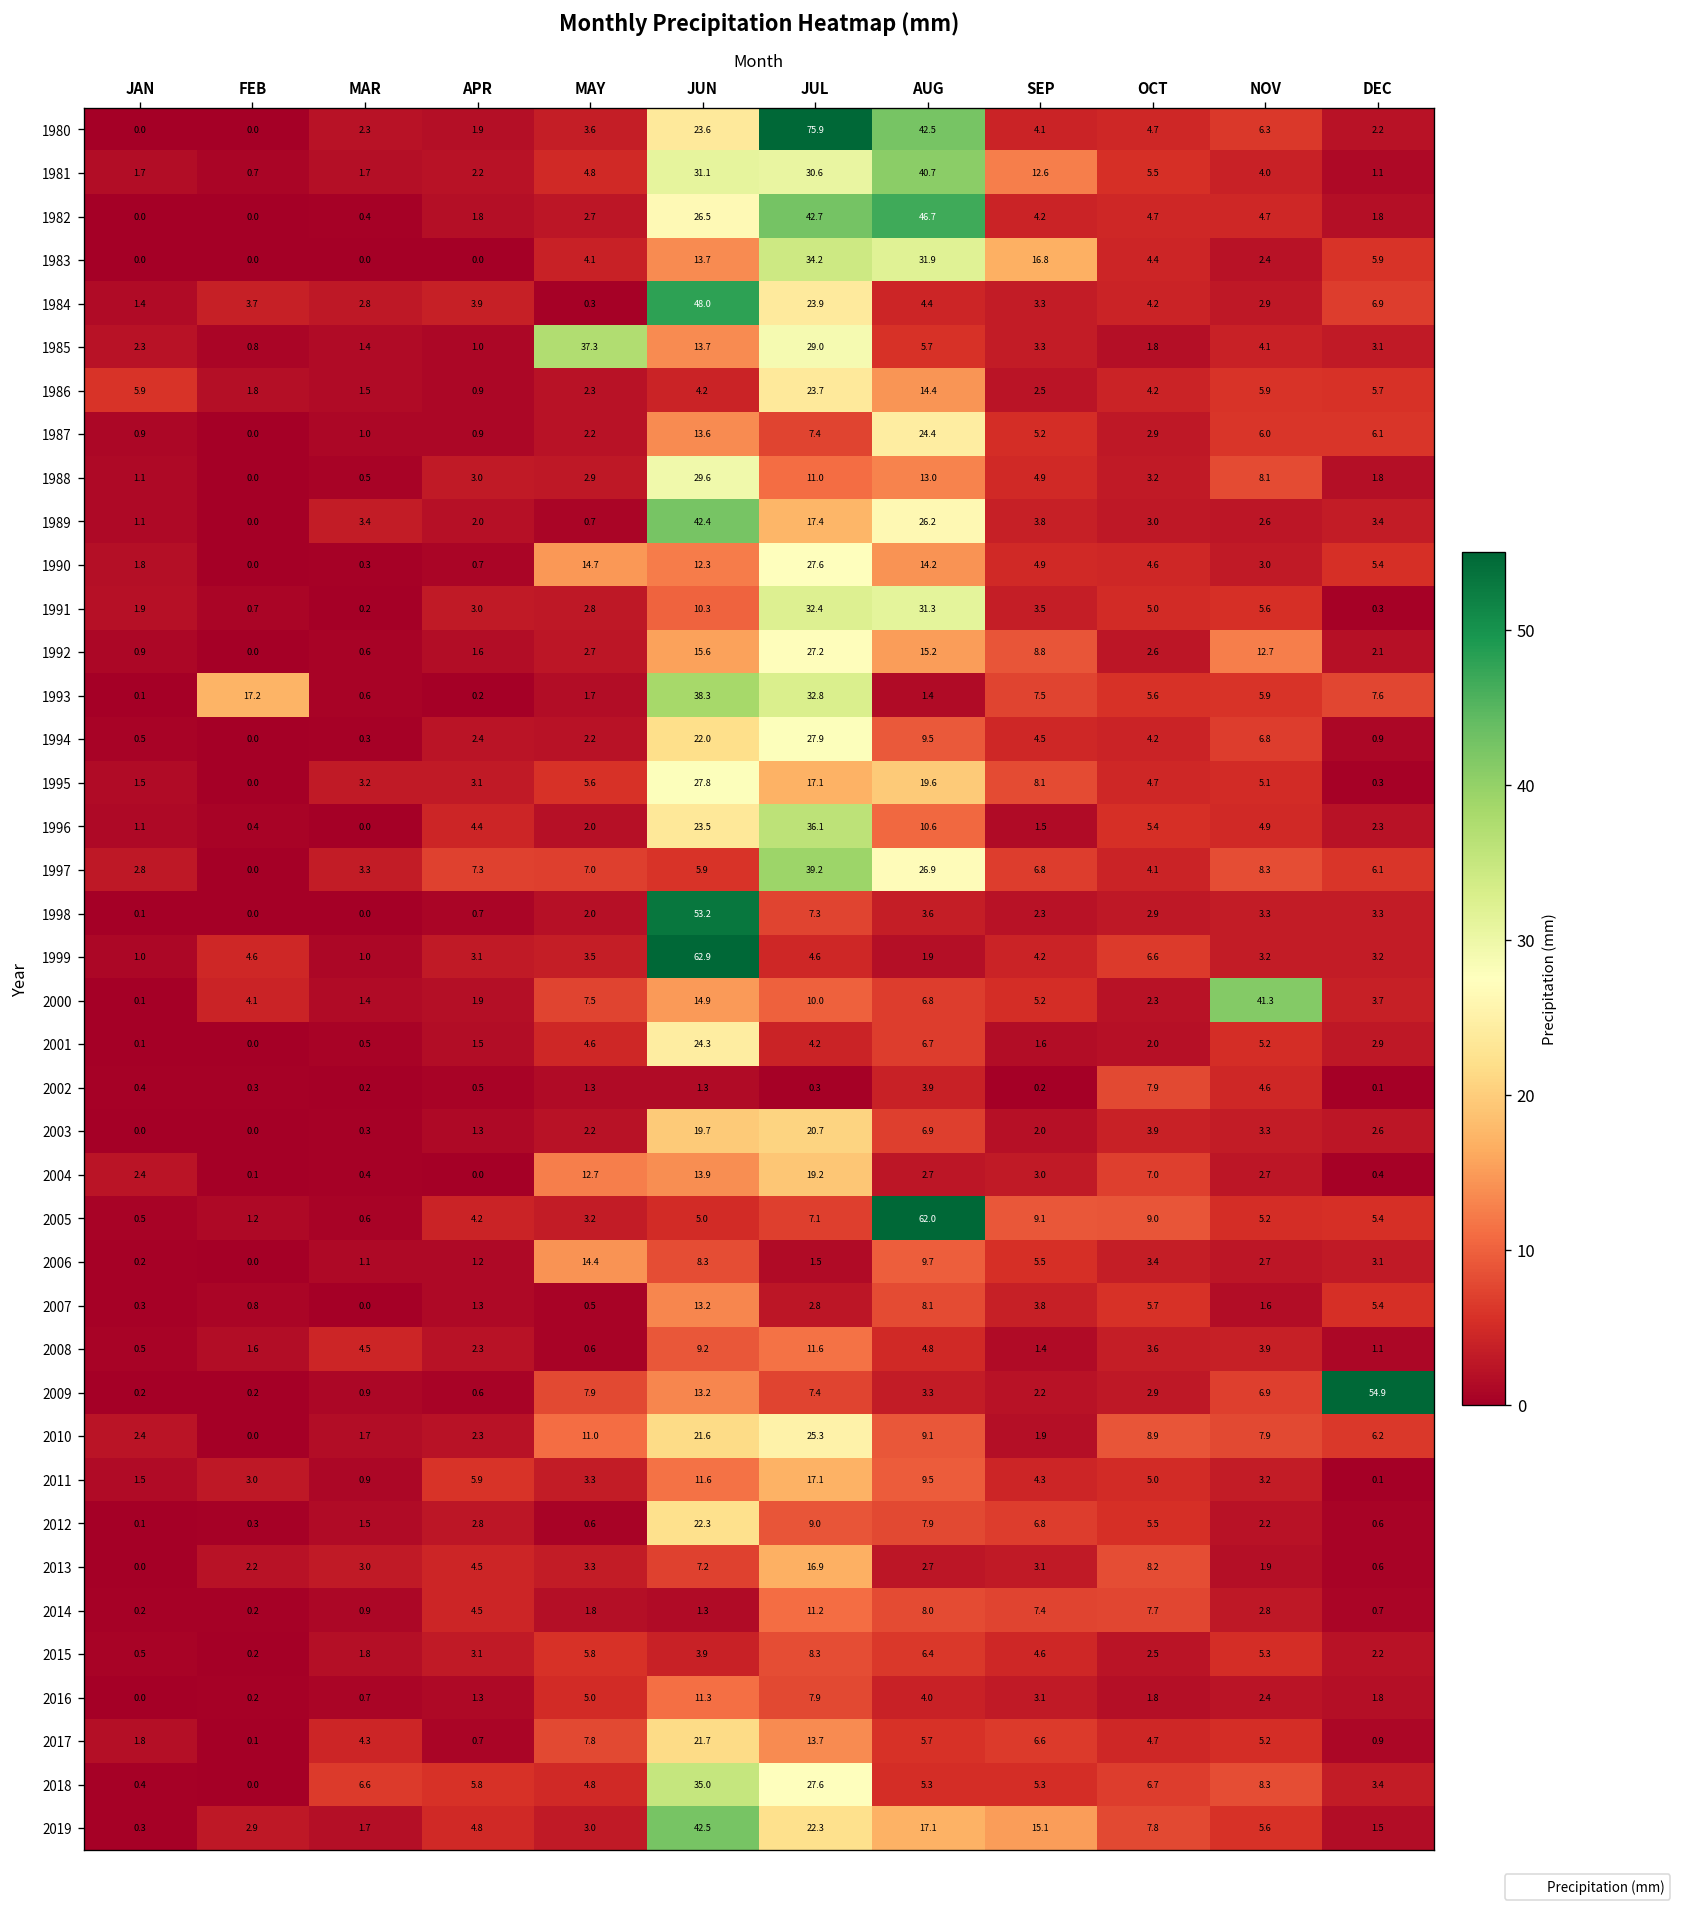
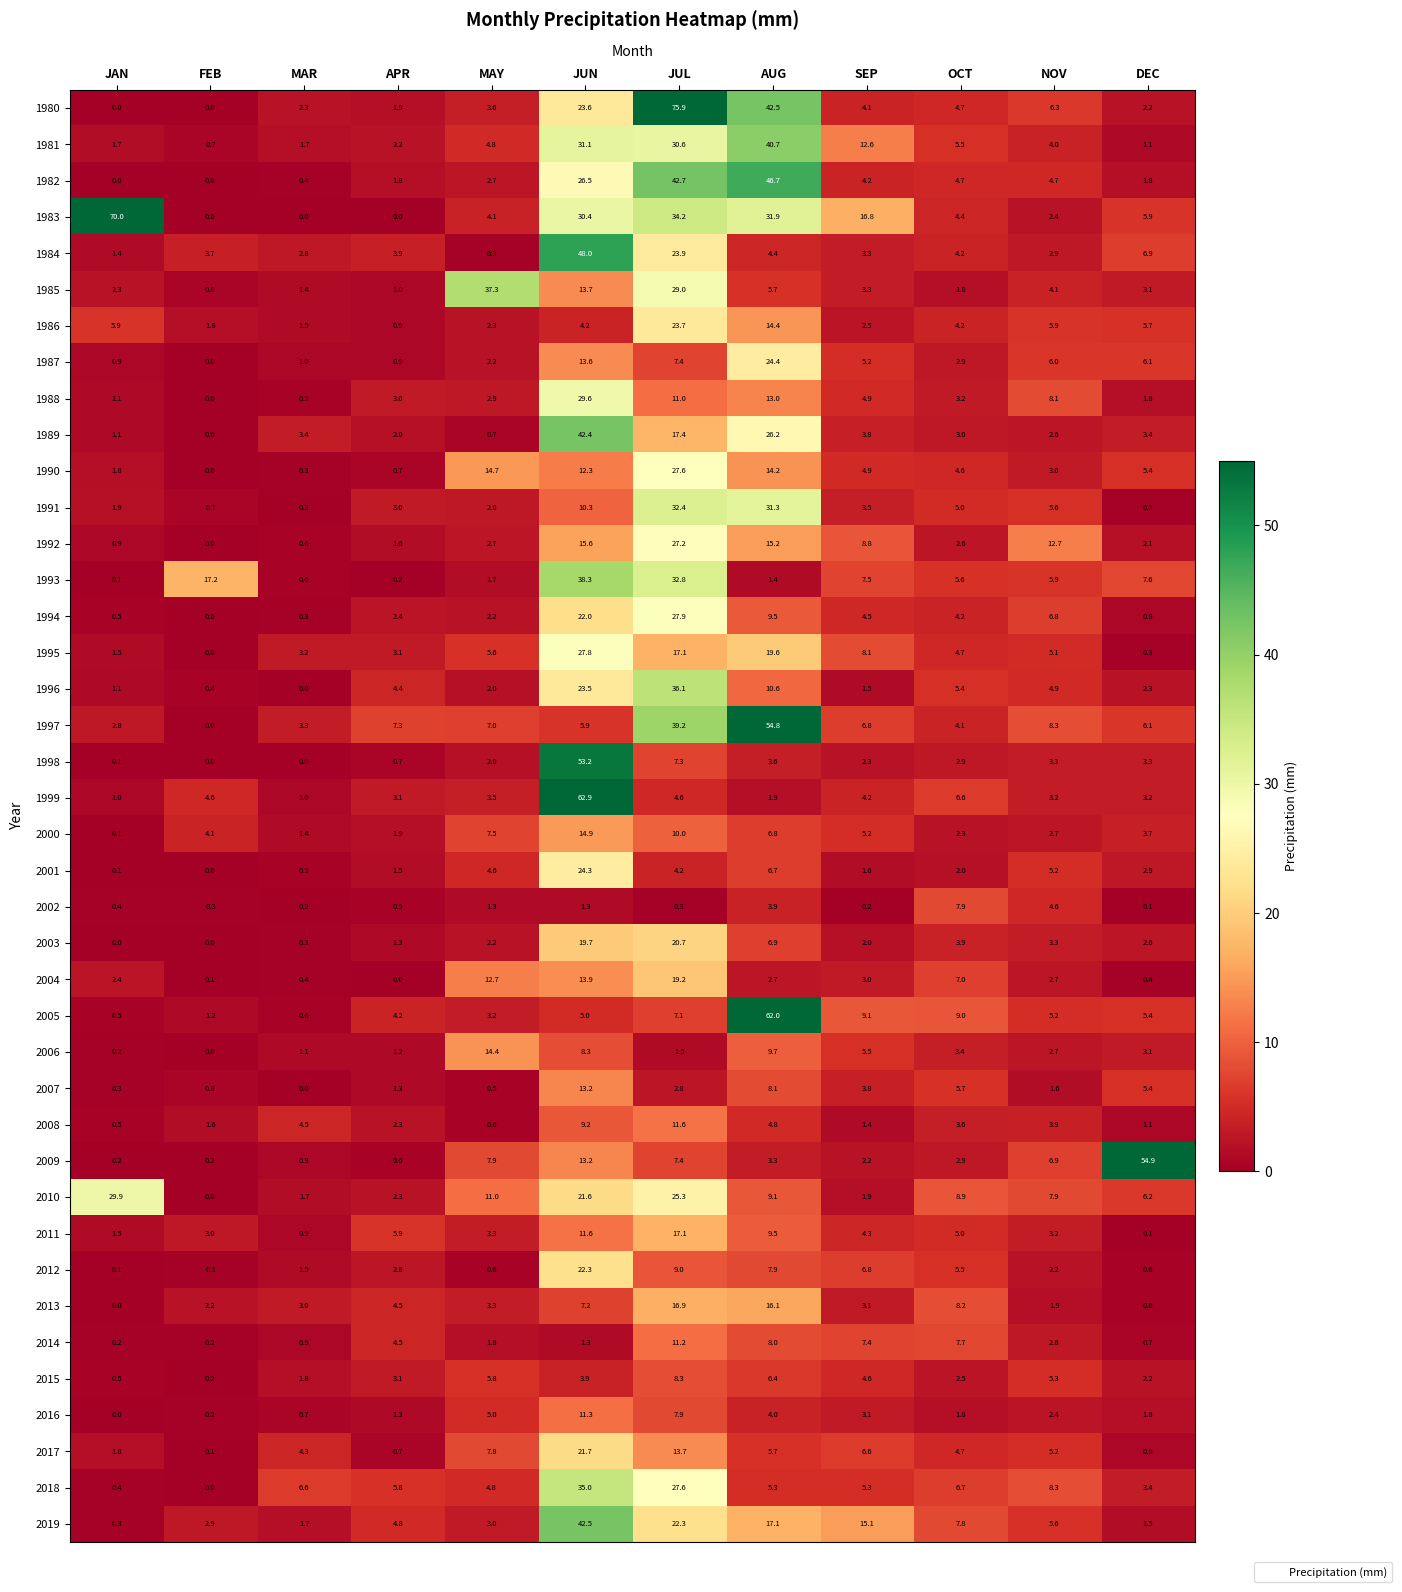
1983, JAN: 0.0 -> 70.0
1983, JUN: 13.7 -> 30.4
1997, AUG: 26.9 -> 54.8
2000, NOV: 41.3 -> 2.7
2010, JAN: 2.4 -> 29.9
2013, AUG: 2.7 -> 16.1
